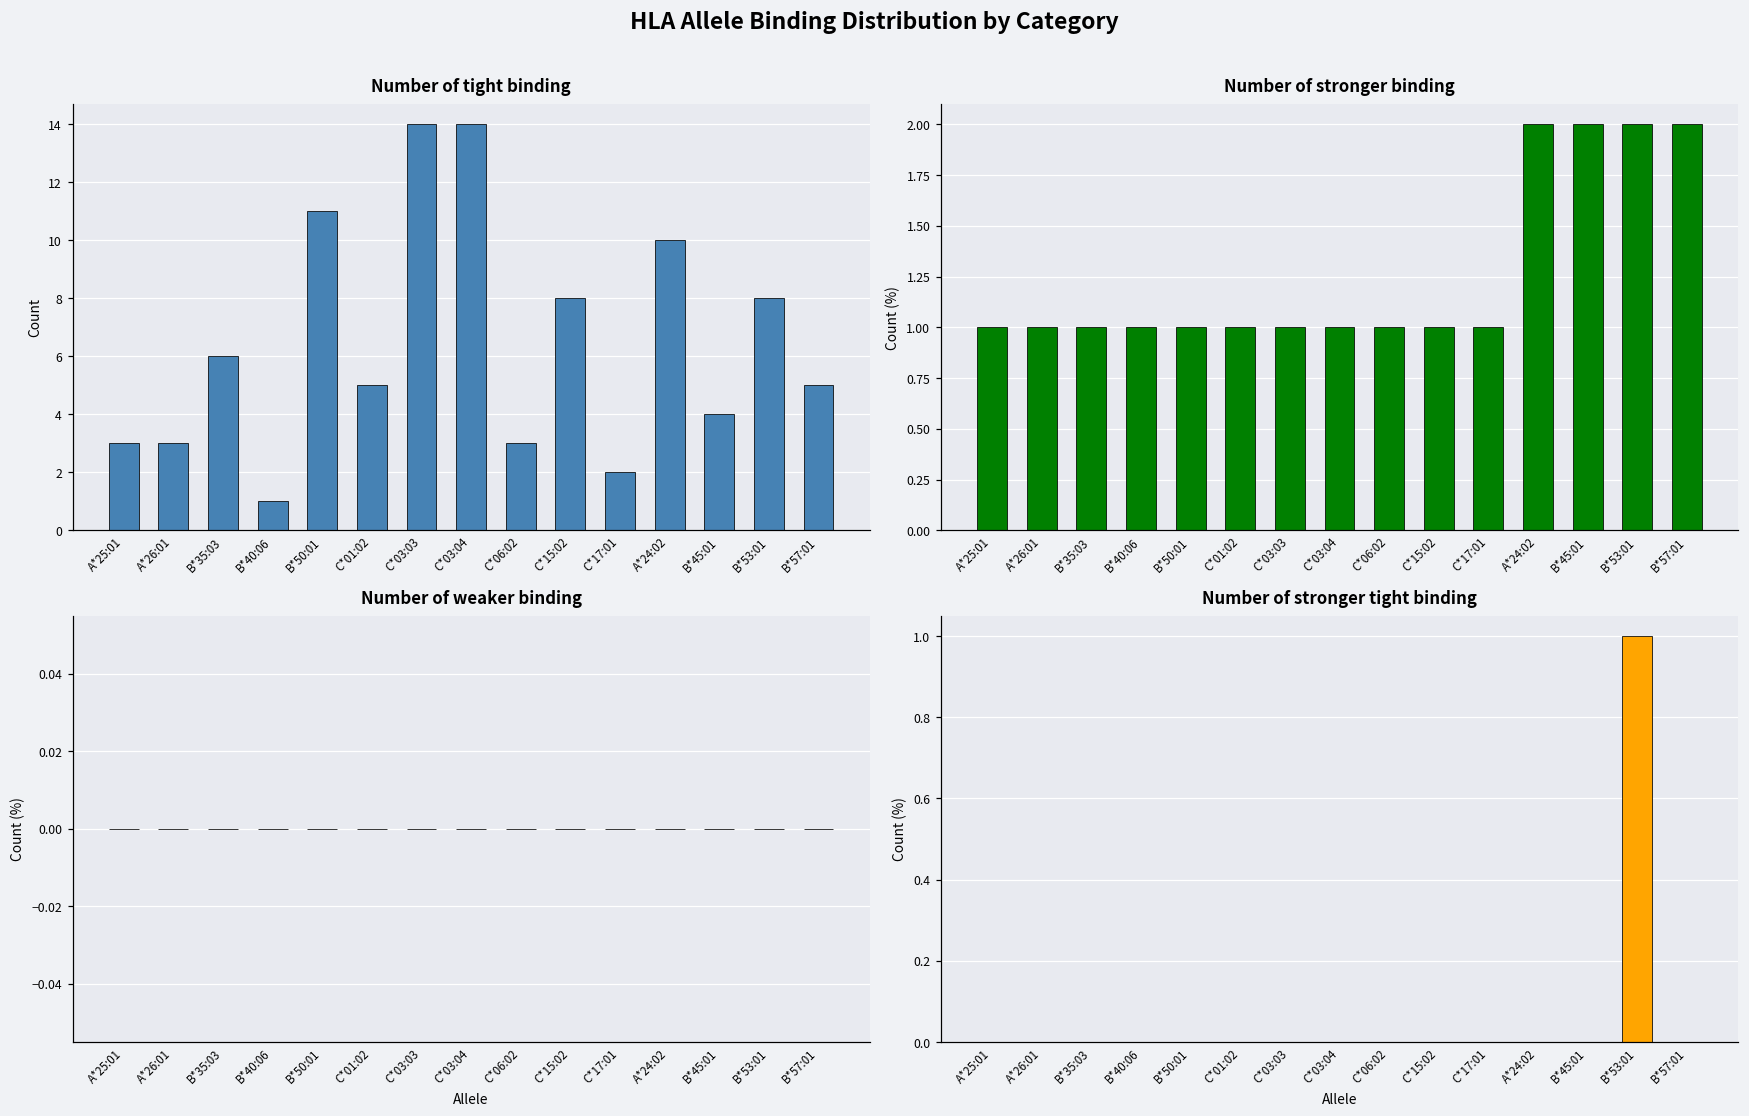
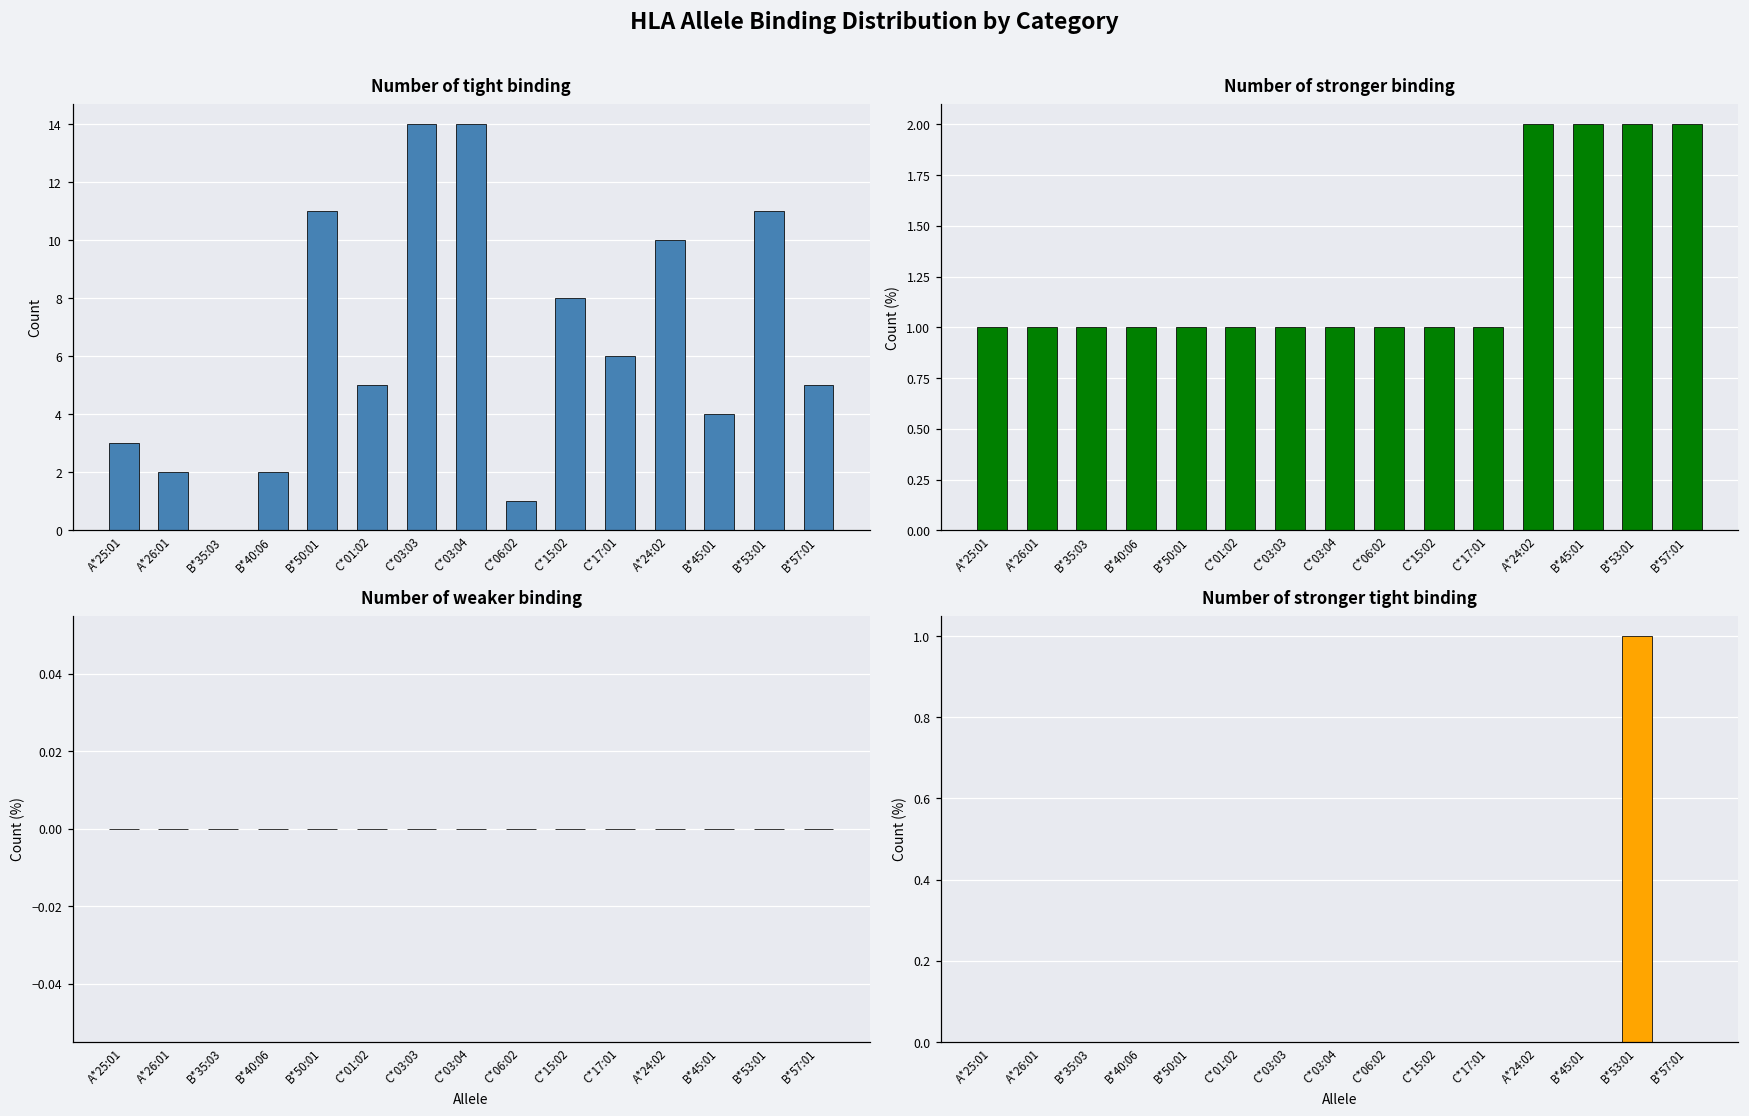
Number of tight binding, A*26:01: 3 -> 2
Number of tight binding, B*35:03: 6 -> 0
Number of tight binding, B*40:06: 1 -> 2
Number of tight binding, C*06:02: 3 -> 1
Number of tight binding, C*17:01: 2 -> 6
Number of tight binding, B*53:01: 8 -> 11
